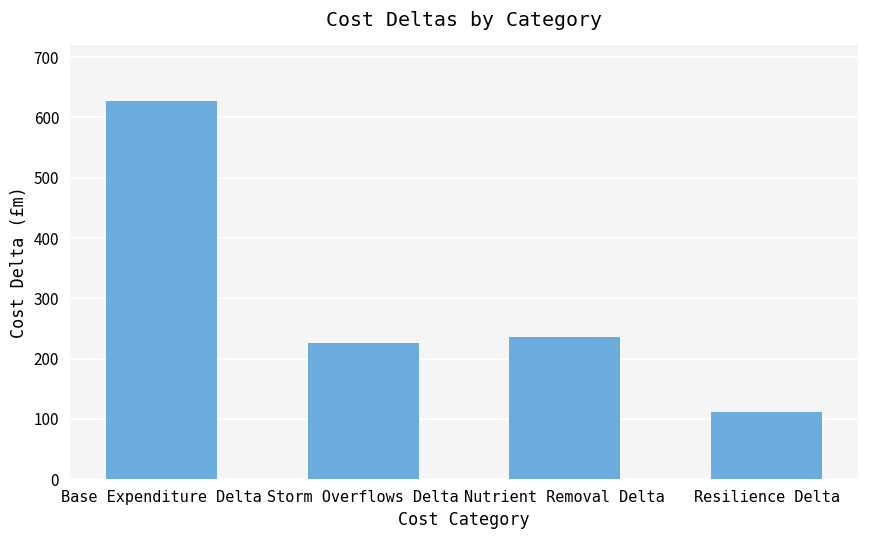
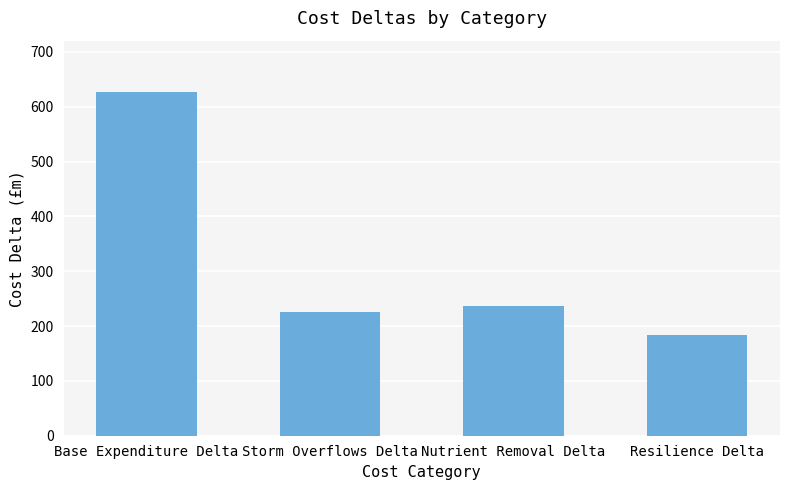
Resilience Delta: 110 -> 180
